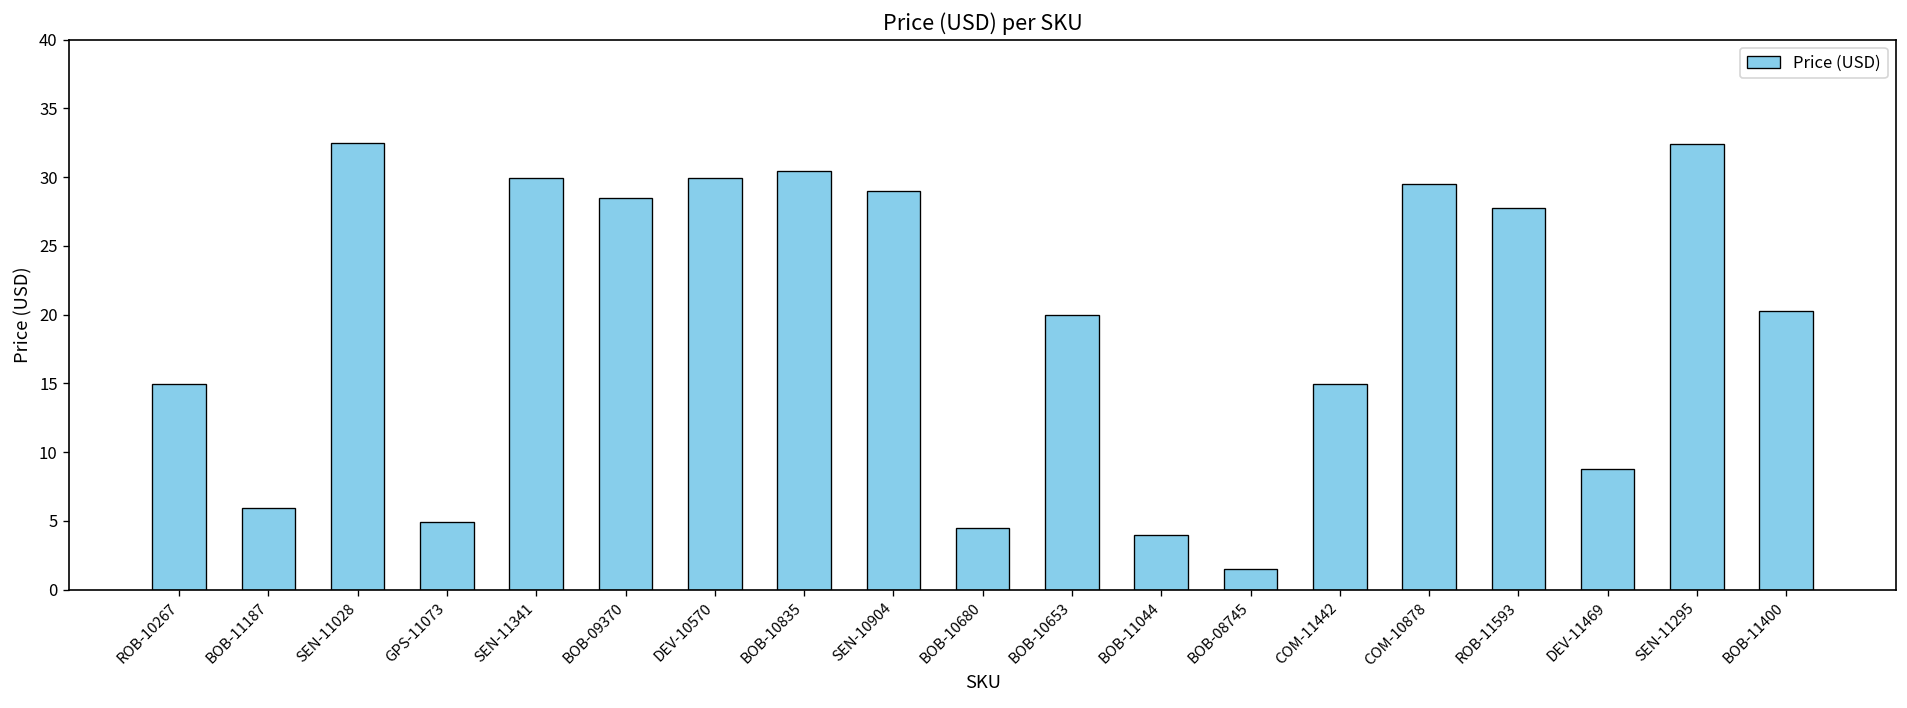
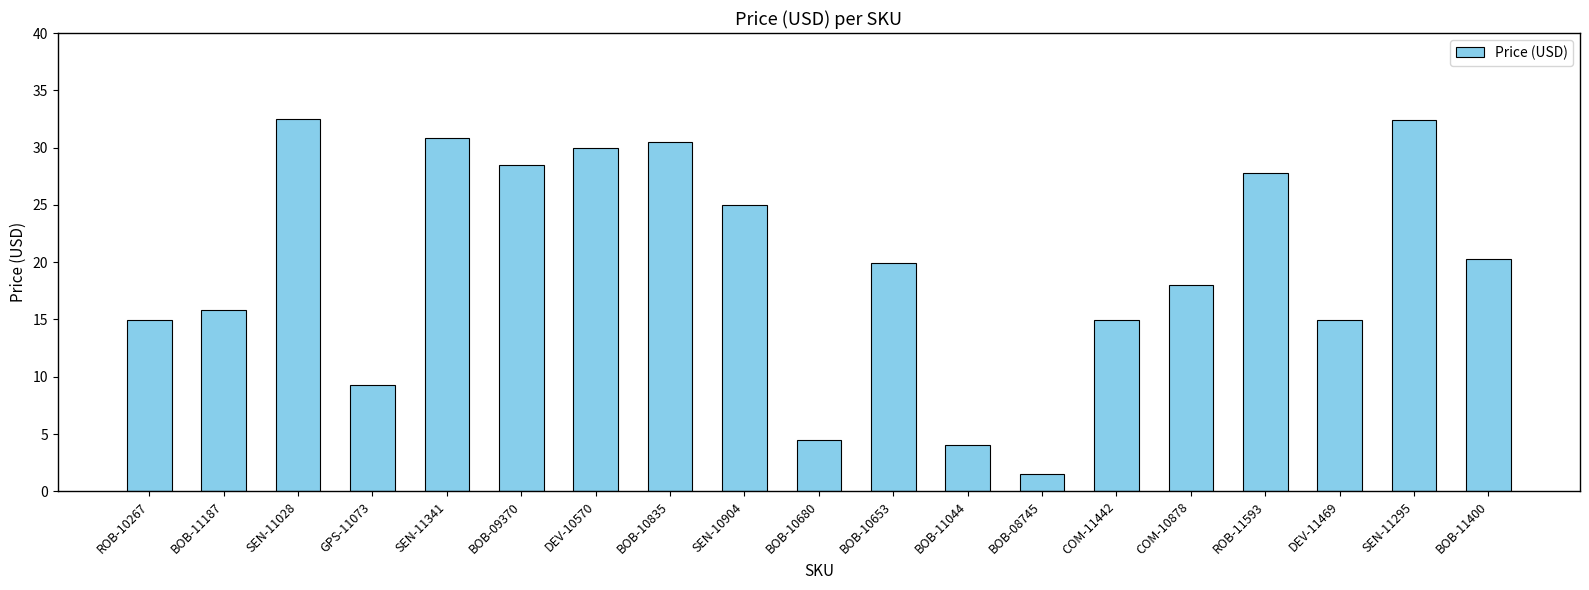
BOB-11187: 6.0 -> 15.8
GPS-11073: 5.0 -> 9.3
SEN-11341: 30.0 -> 30.9
SEN-10904: 29.0 -> 25.0
COM-10878: 29.5 -> 18.0
DEV-11469: 8.8 -> 15.0
